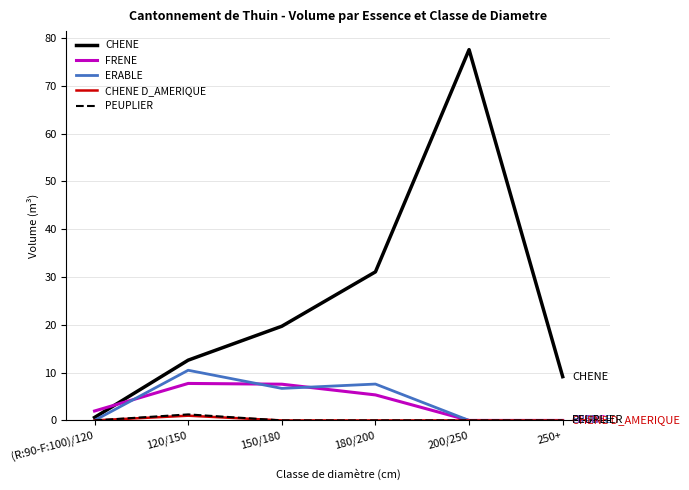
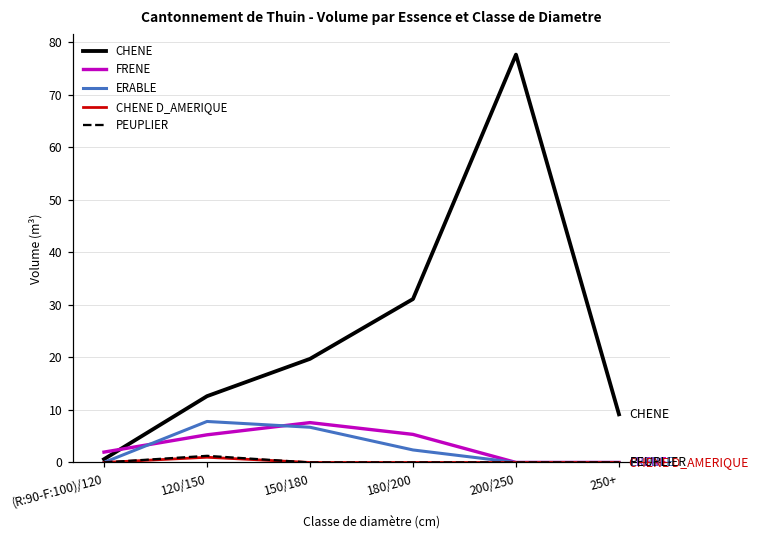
FRENE, 120/150: 8 -> 5
ERABLE, 120/150: 11 -> 8
ERABLE, 180/200: 8 -> 2
